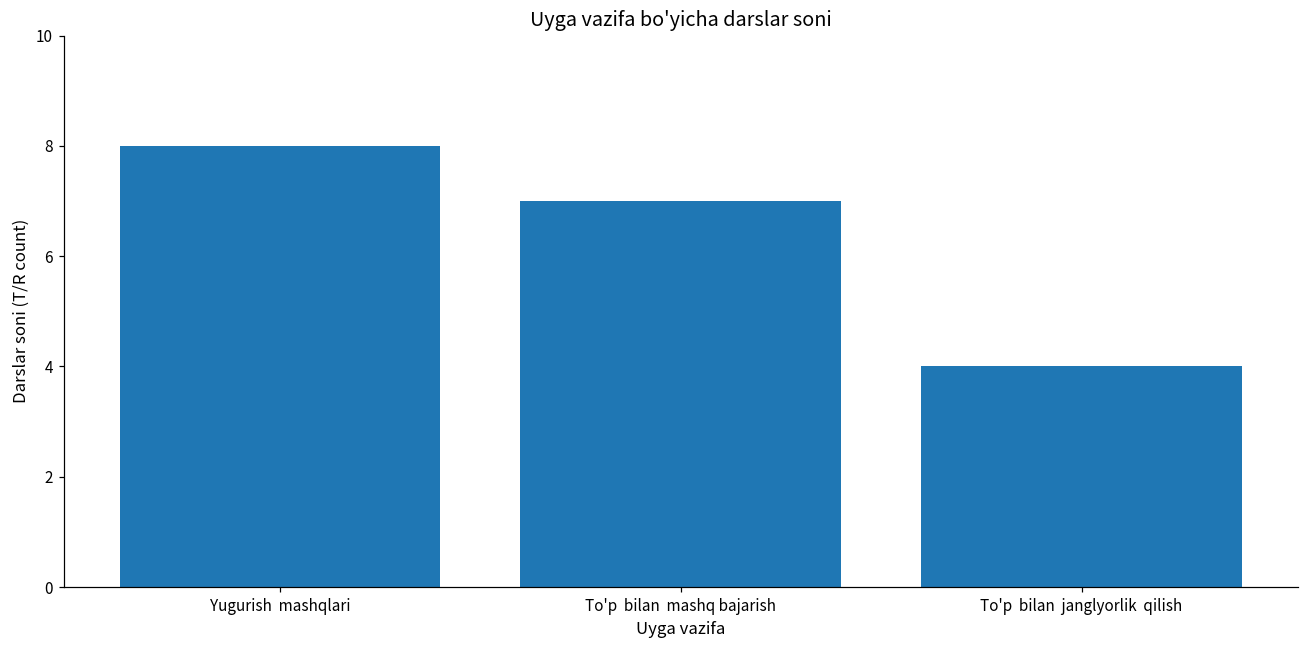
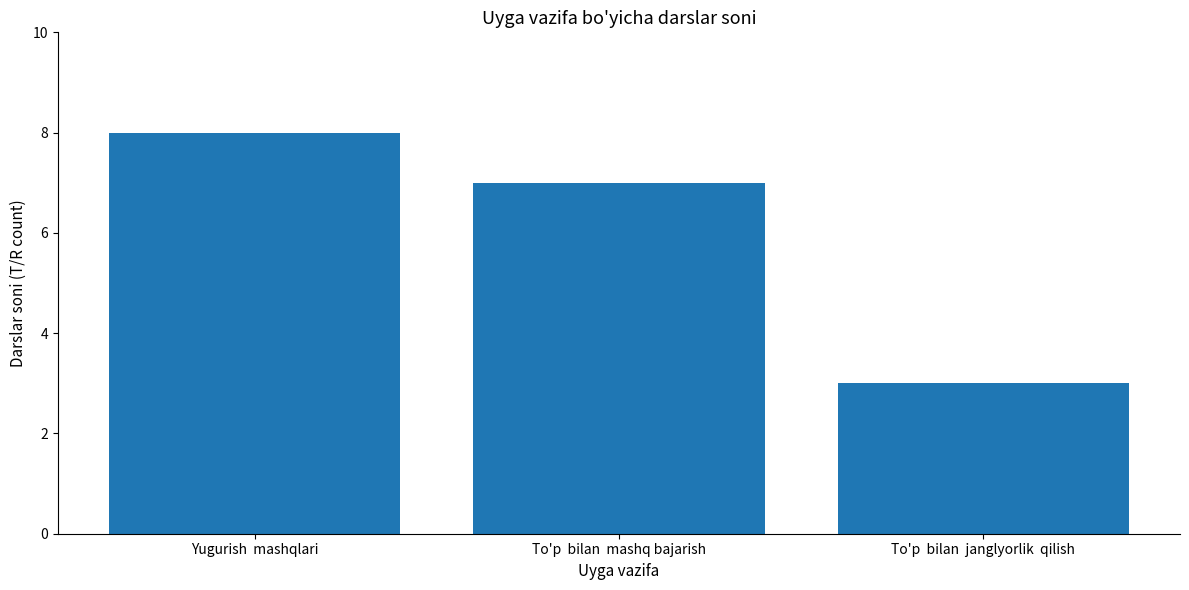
To'p bilan janglyorlik qilish: 4 -> 3
